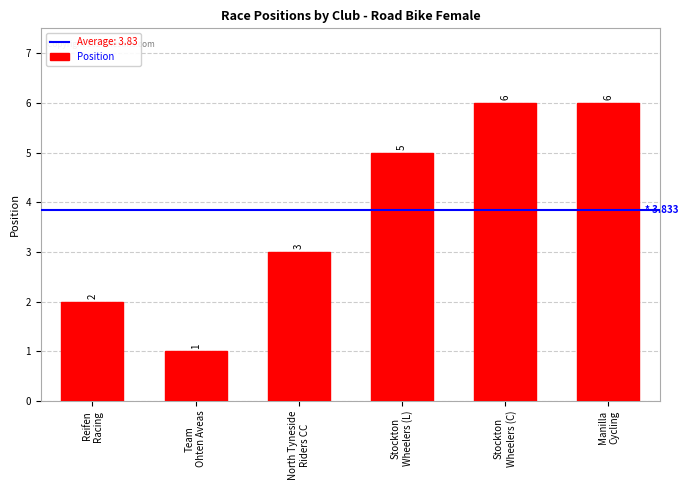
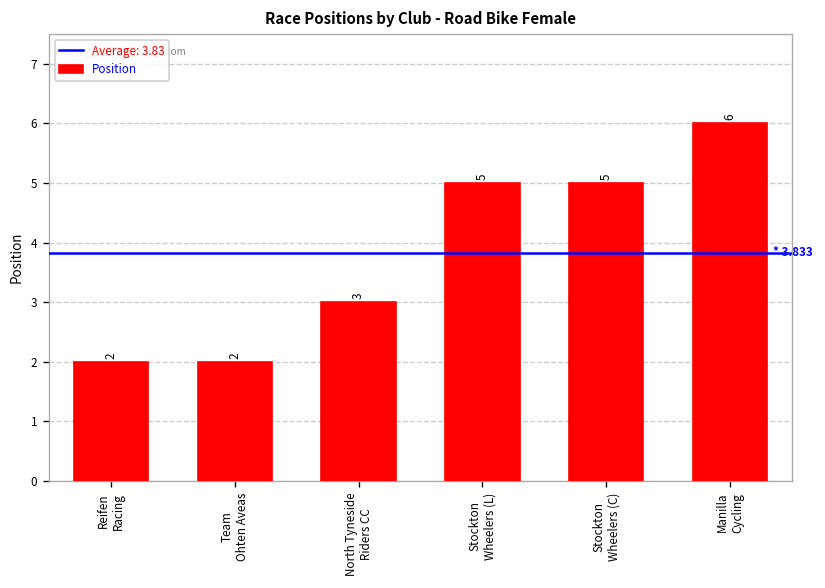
Team Ohten Aveas: 1 -> 2
Stockton Wheelers (C): 6 -> 5
